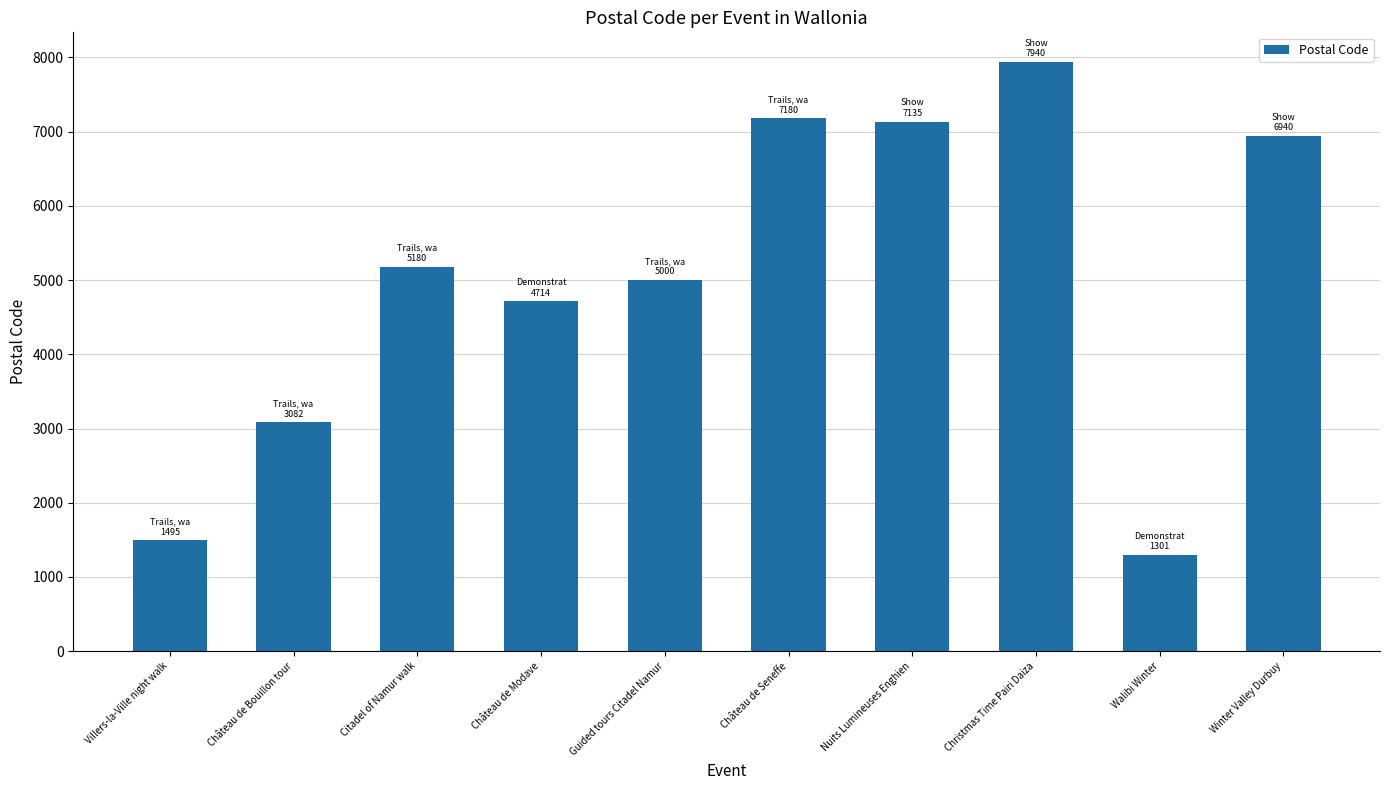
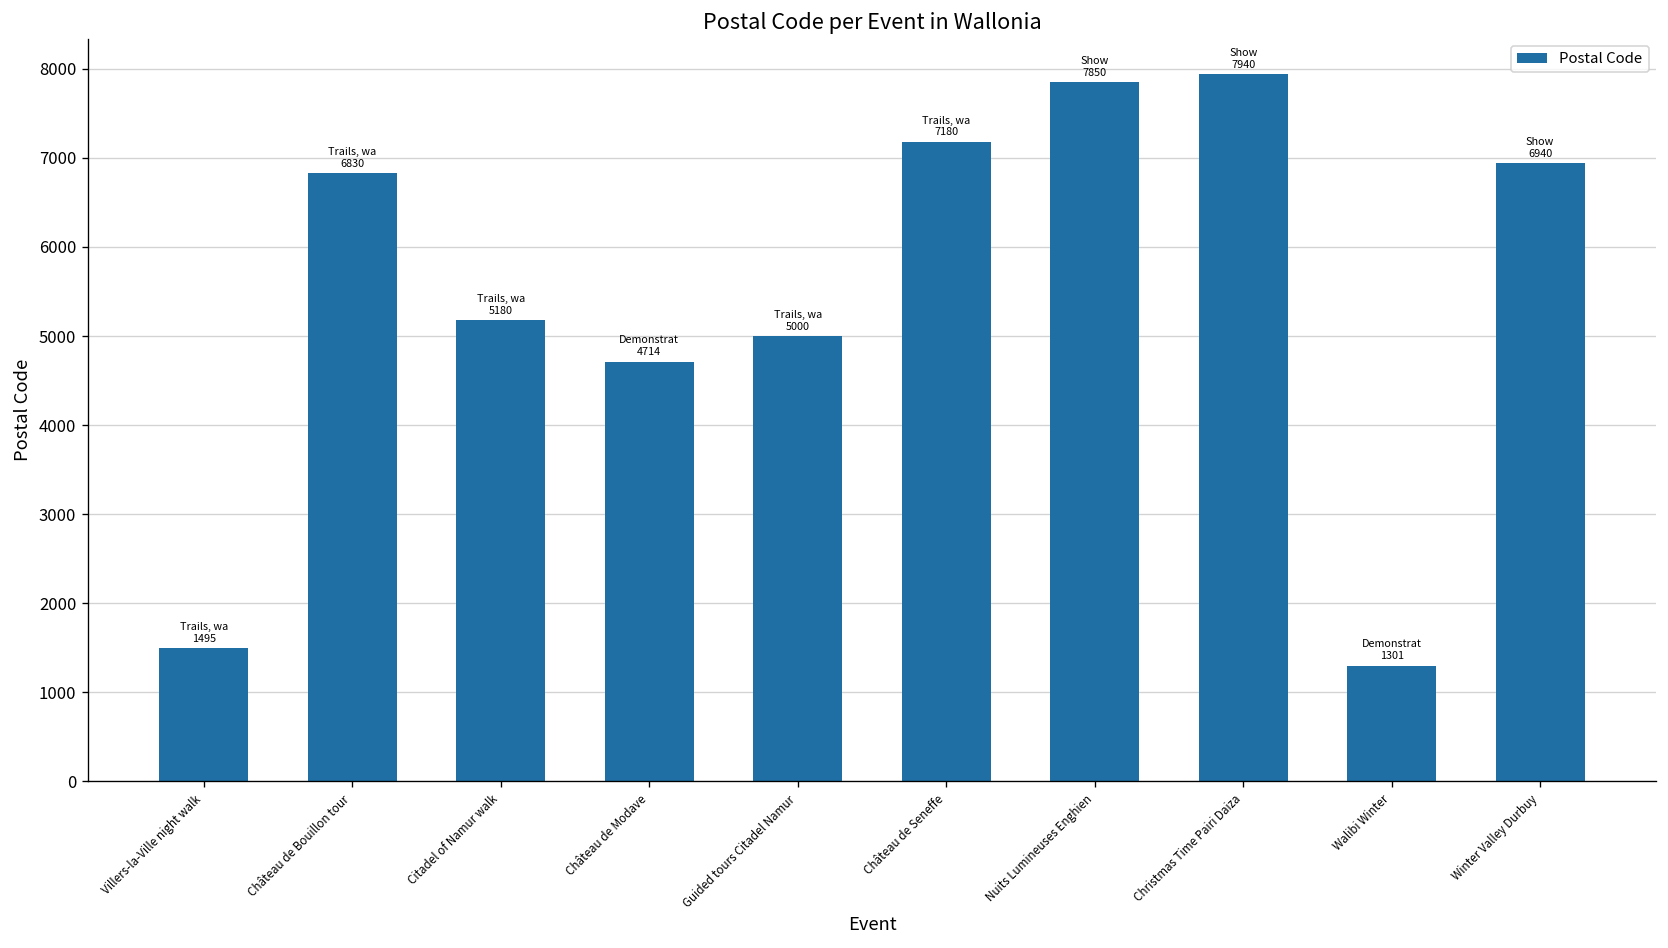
Château de Bouillon tour: 3082 -> 6830
Nuits Lumineuses Enghien: 7135 -> 7850
